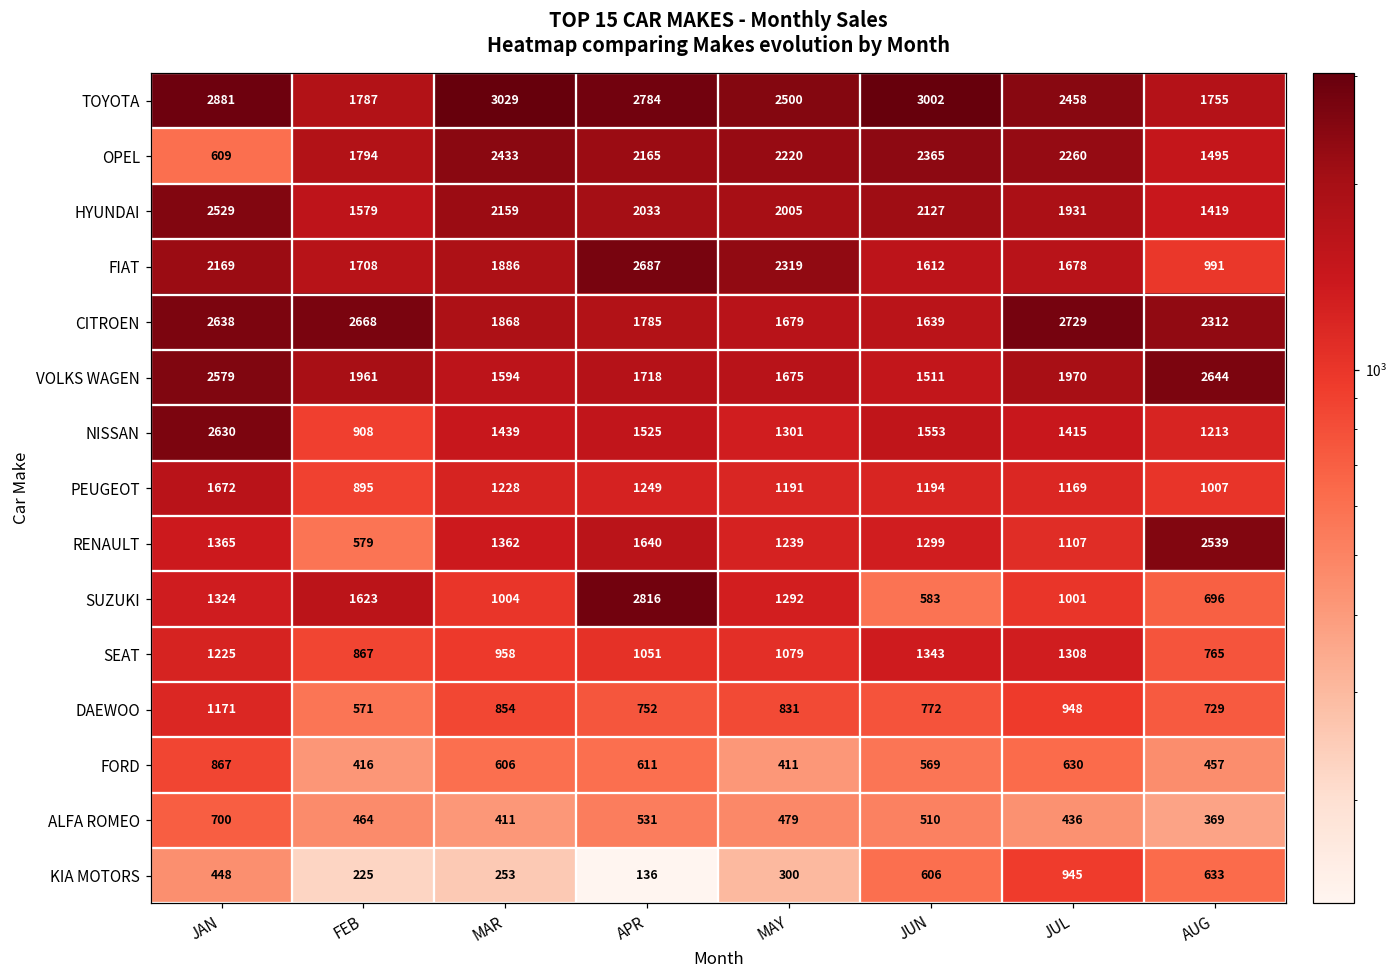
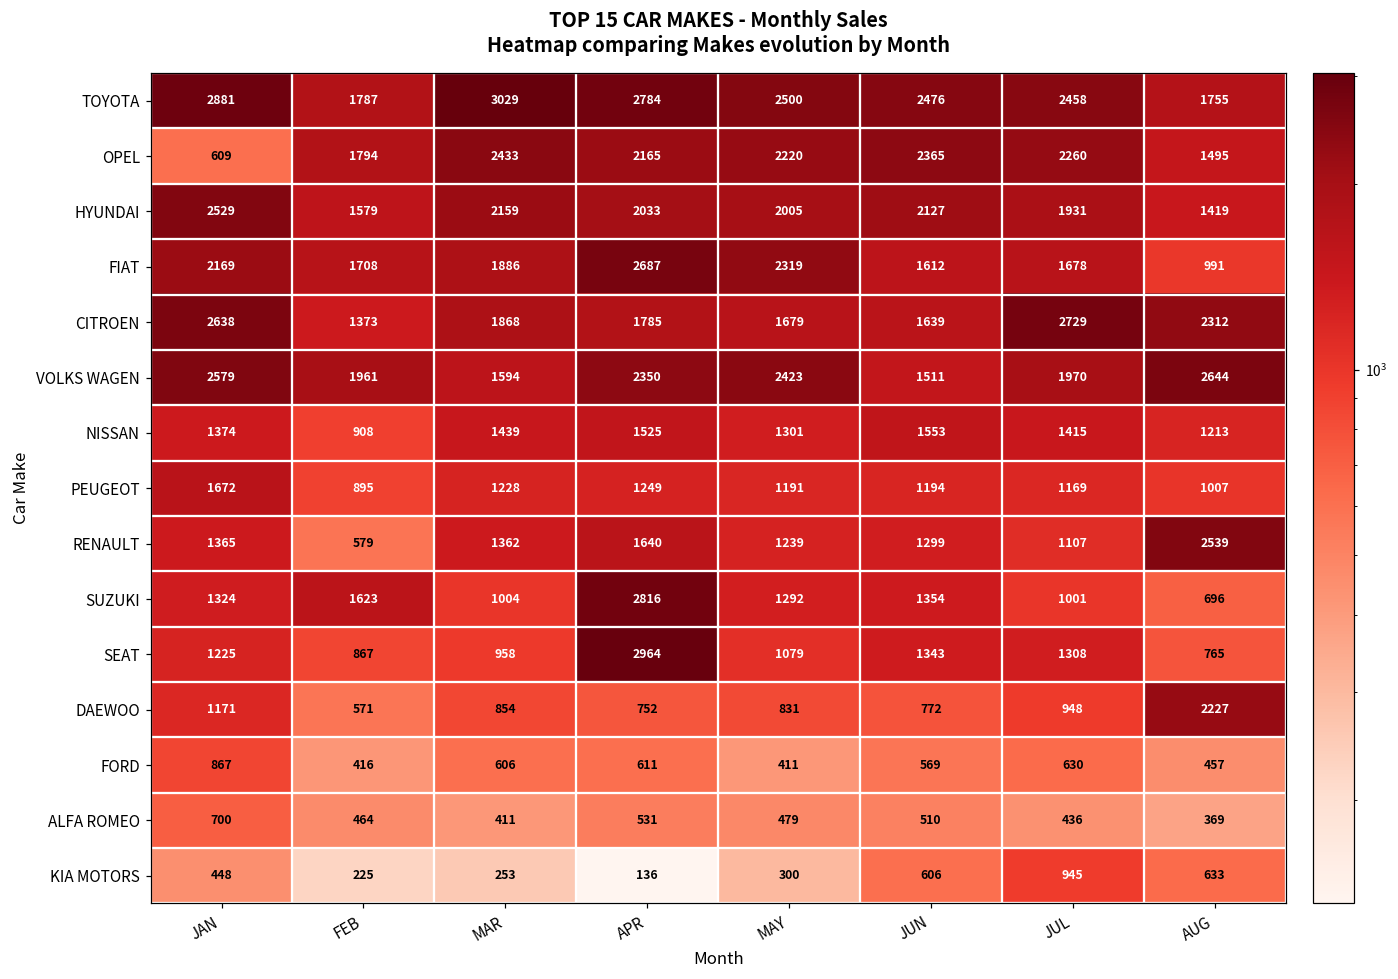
TOYOTA, JUN: 3002 -> 2476
CITROEN, FEB: 2668 -> 1373
VOLKS WAGEN, APR: 1718 -> 2350
VOLKS WAGEN, MAY: 1675 -> 2423
NISSAN, JAN: 2630 -> 1374
SUZUKI, JUN: 583 -> 1354
SEAT, APR: 1051 -> 2964
DAEWOO, AUG: 729 -> 2227
